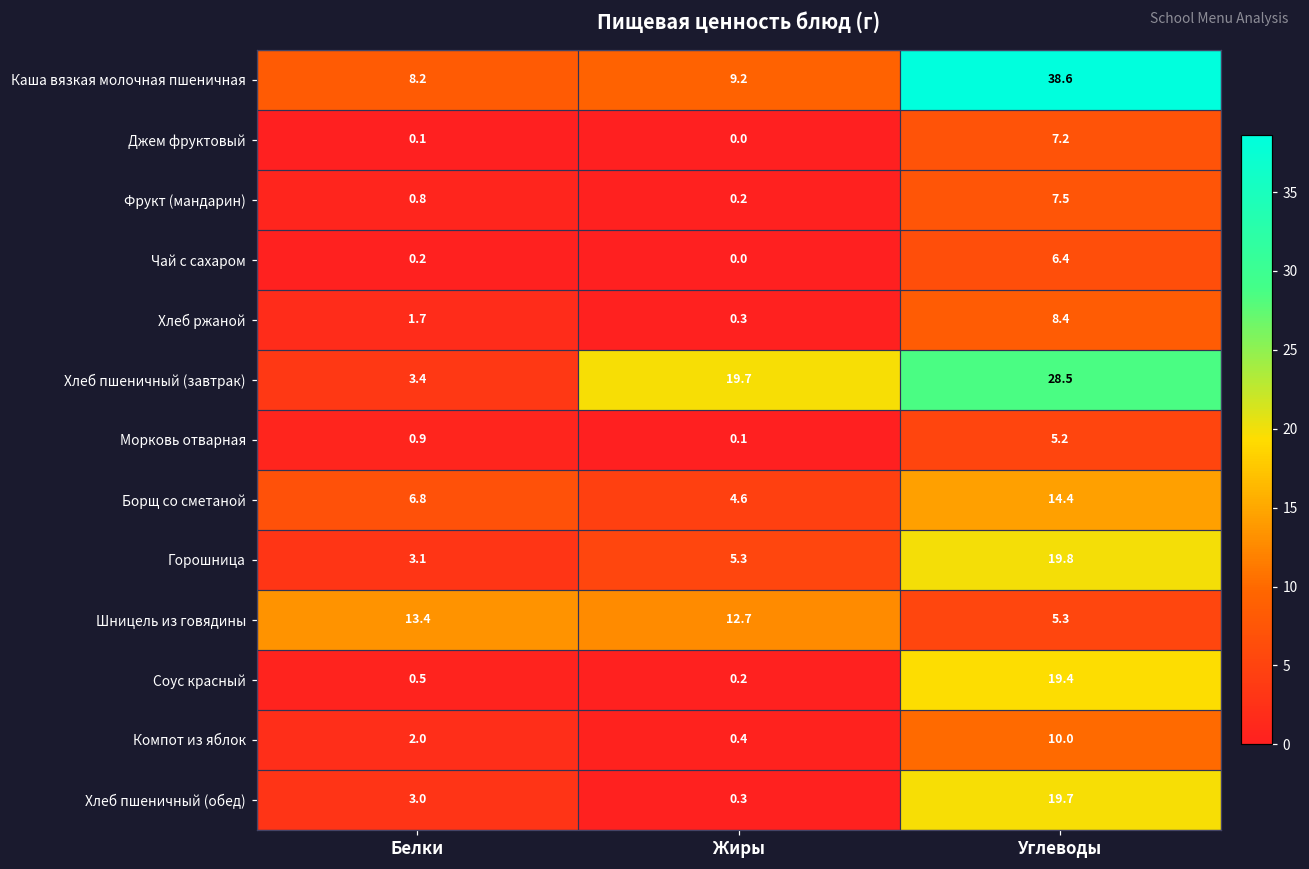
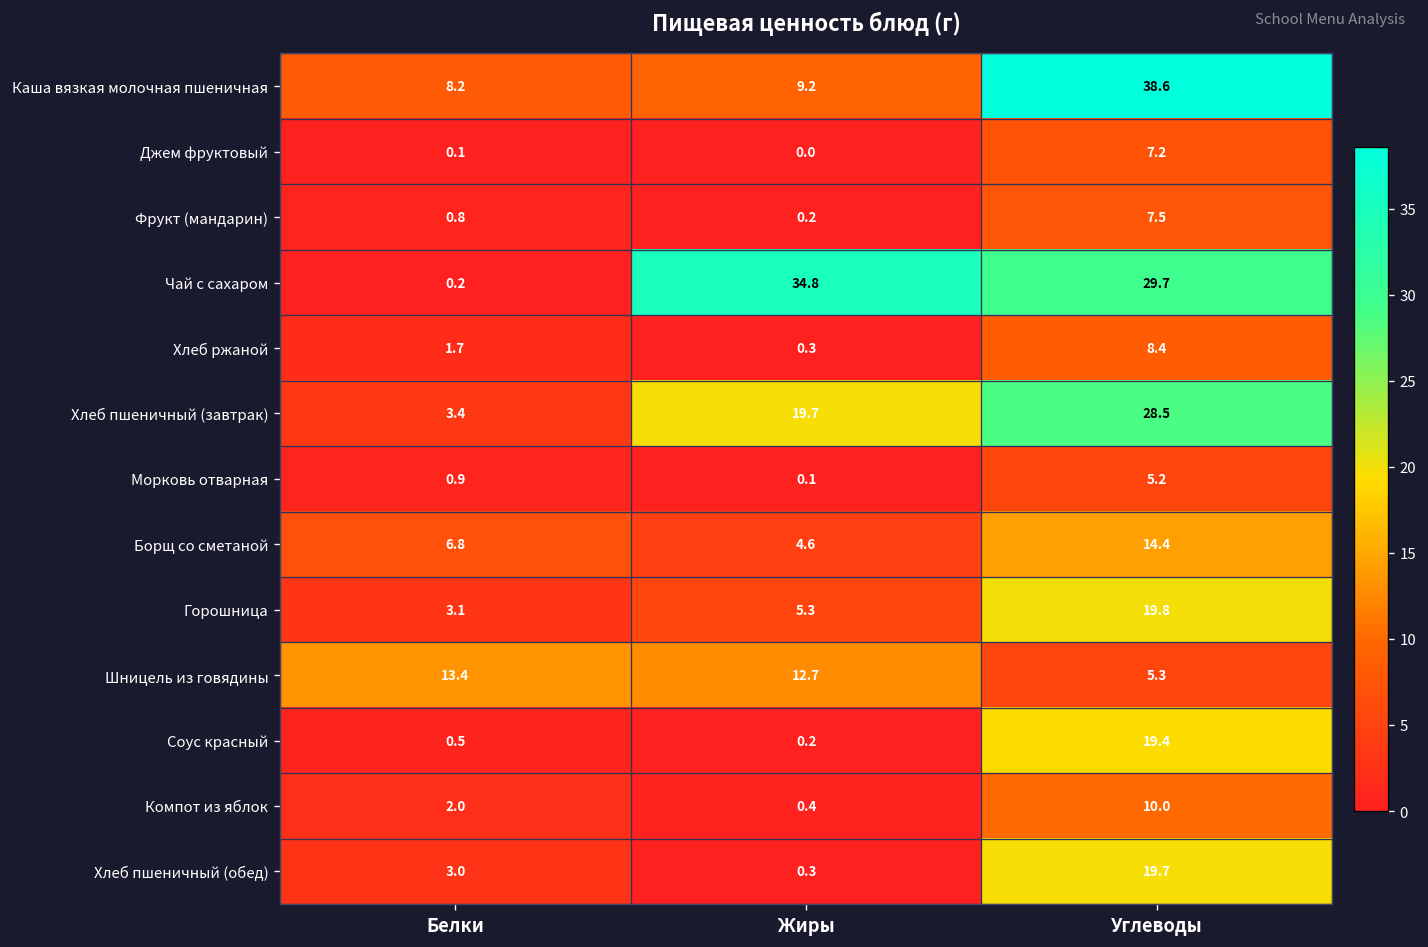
Чай с сахаром, Жиры: 0.0 -> 34.8
Чай с сахаром, Углеводы: 6.4 -> 29.7
